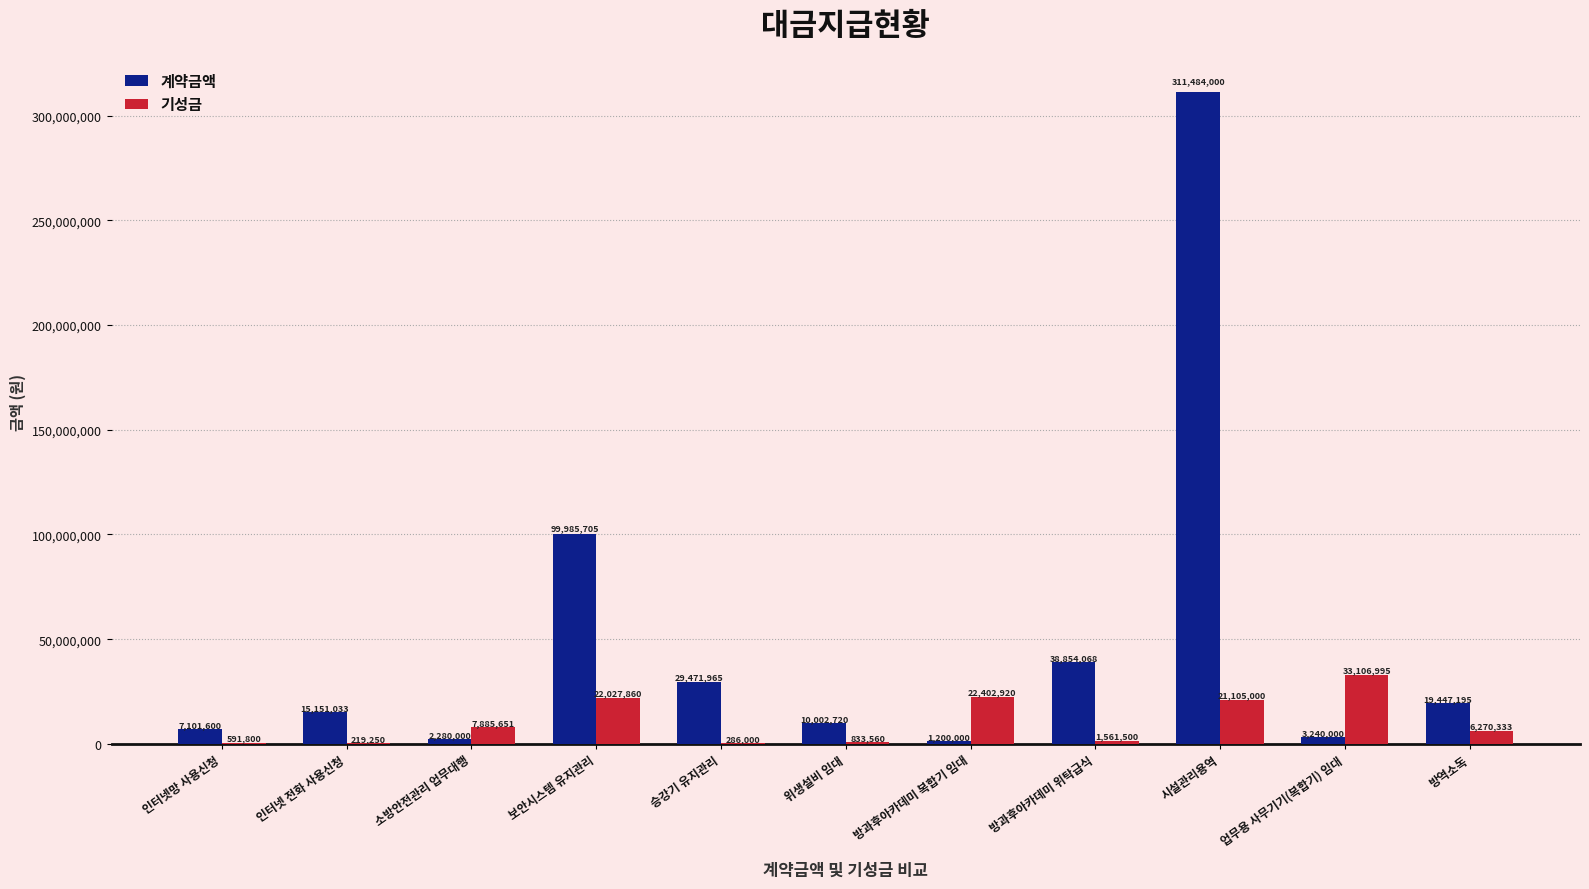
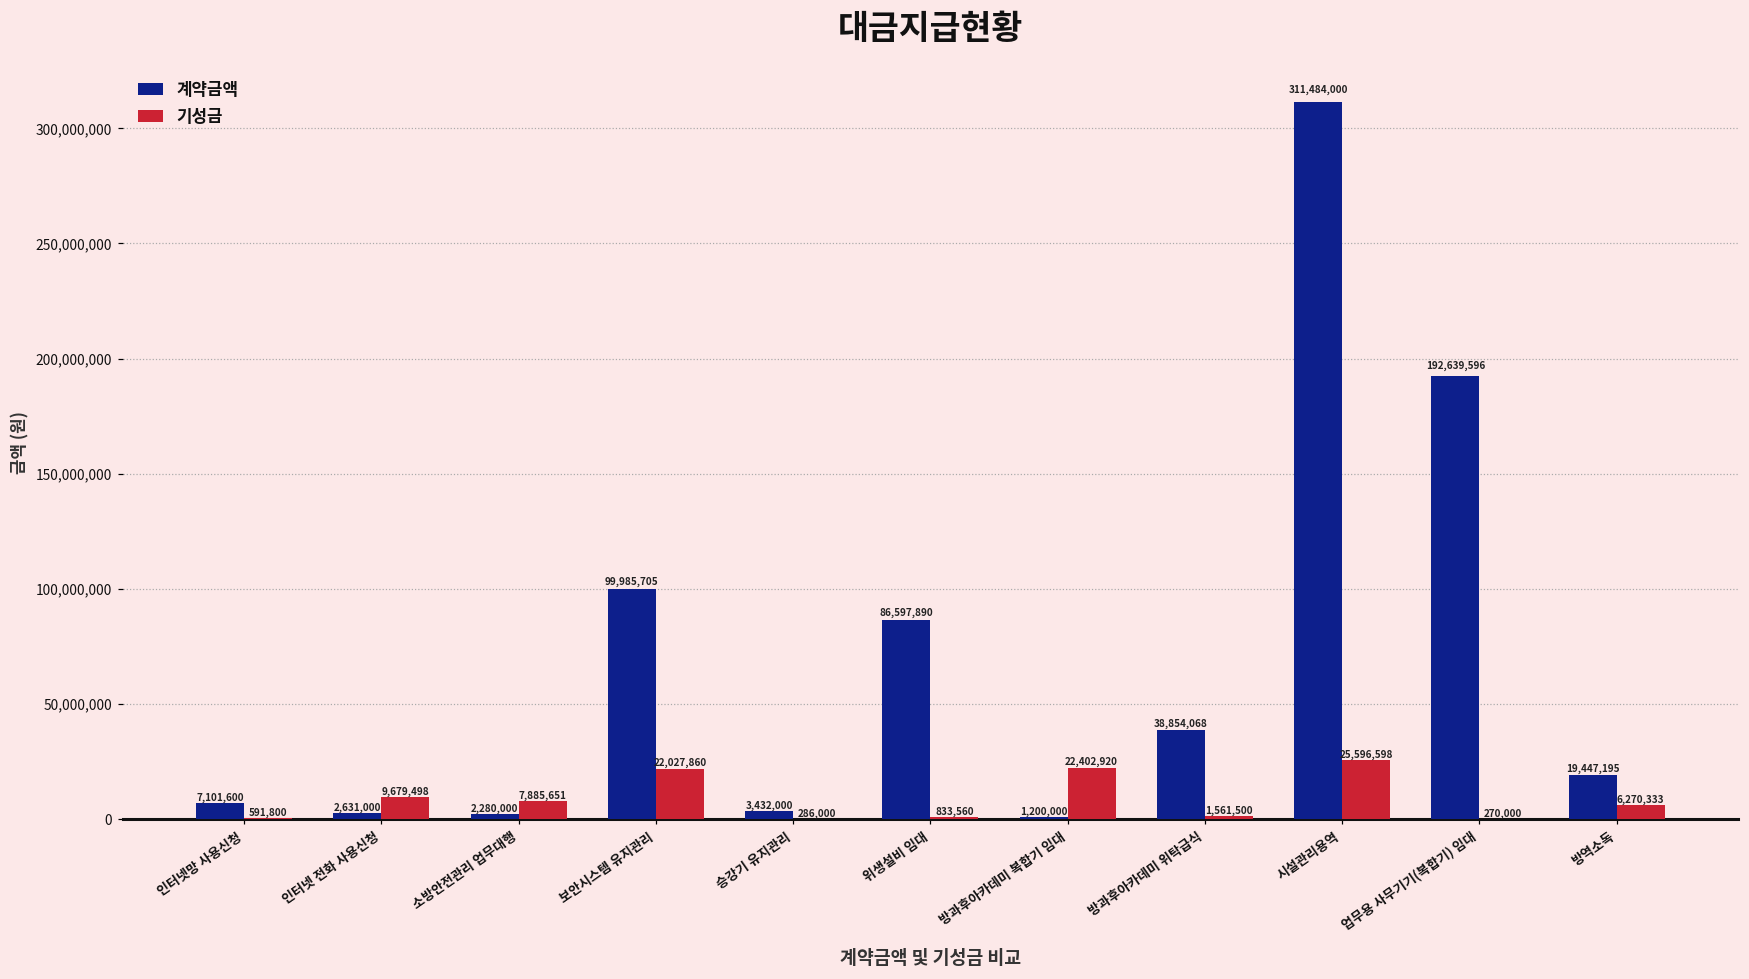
계약금액, 인터넷 전화 사용신청: 15,151,033 -> 2,631,000
기성금, 인터넷 전화 사용신청: 219,250 -> 9,679,498
계약금액, 승강기 유지관리: 29,471,965 -> 3,432,000
계약금액, 위생설비 임대: 10,002,720 -> 86,597,890
기성금, 시설관리용역: 21,105,000 -> 25,596,598
계약금액, 업무용 사무기기(복합기) 임대: 3,240,000 -> 192,639,596
기성금, 업무용 사무기기(복합기) 임대: 33,106,995 -> 270,000
